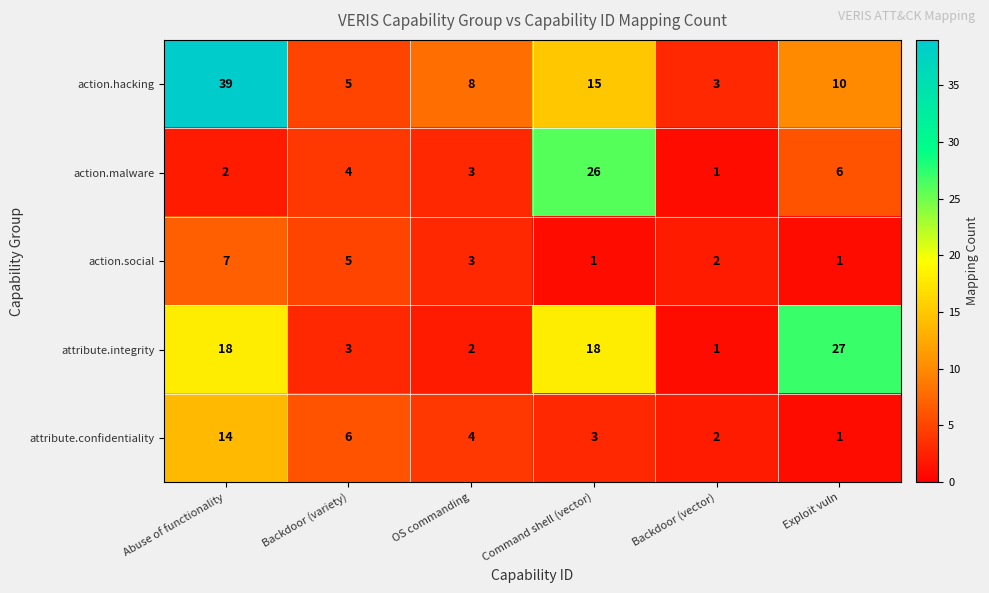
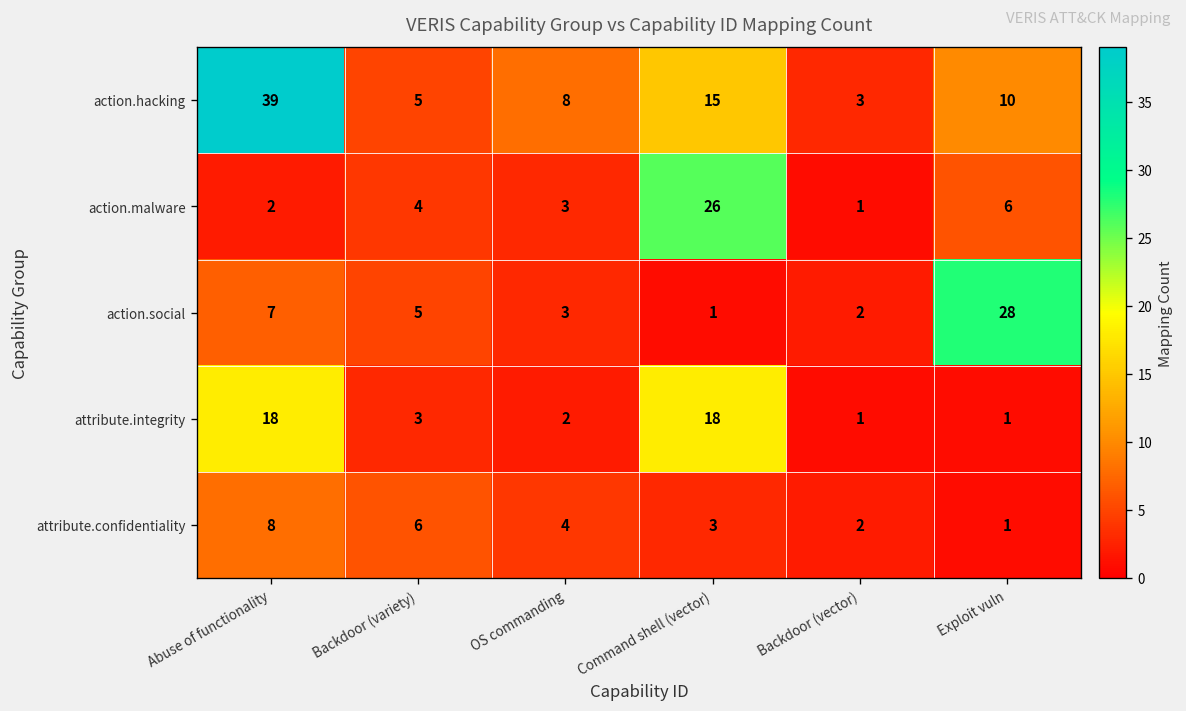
action.social, Exploit vuln: 1 -> 28
attribute.integrity, Exploit vuln: 27 -> 1
attribute.confidentiality, Abuse of functionality: 14 -> 8
